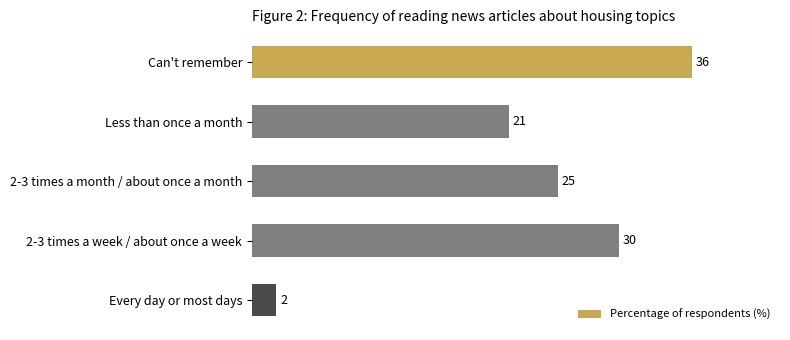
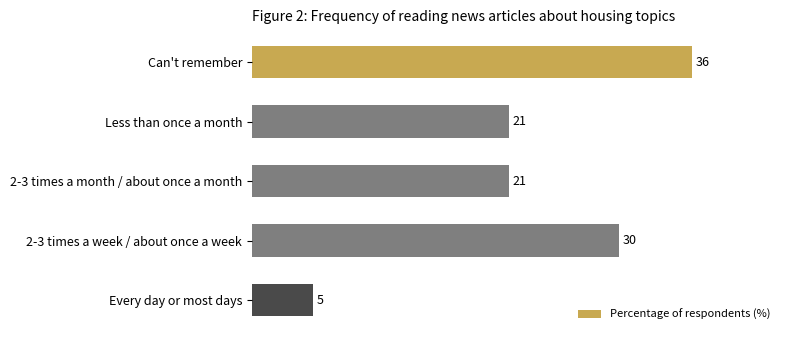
2-3 times a month / about once a month: 25 -> 21
Every day or most days: 2 -> 5
